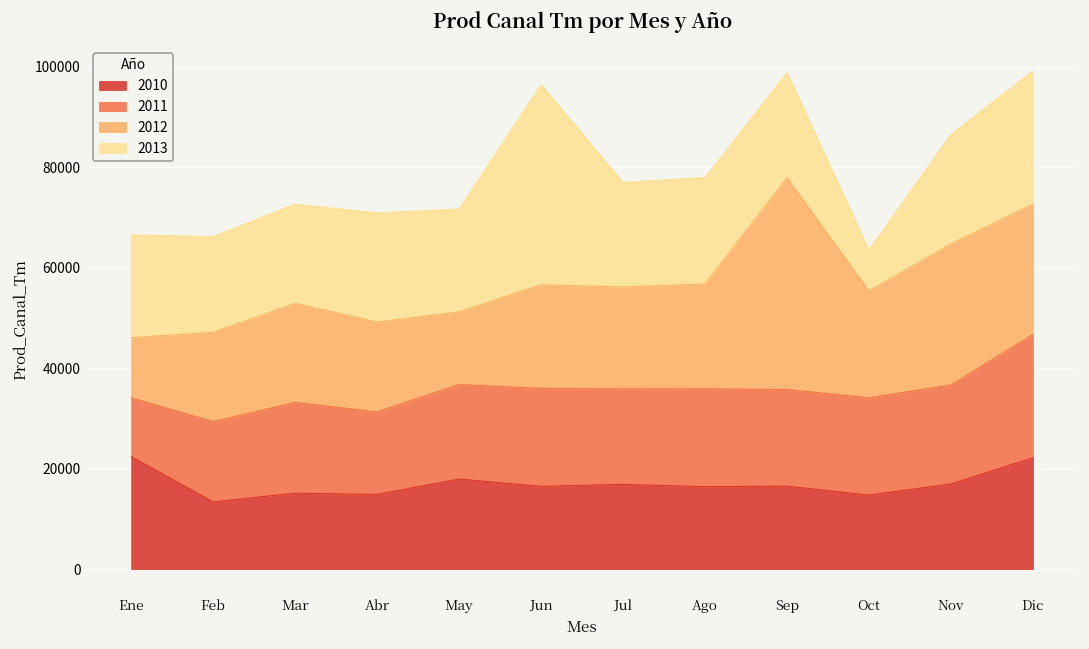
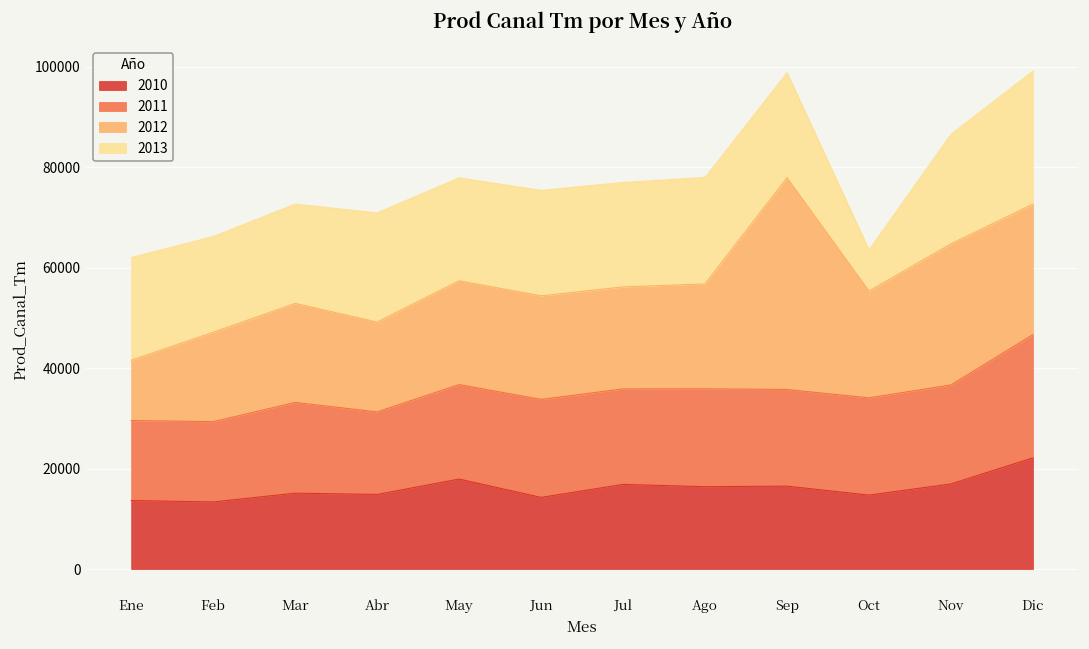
2010, Ene: 22000 -> 14000
2011, Ene: 12000 -> 16000
2012, May: 14000 -> 21000
2010, Jun: 16000 -> 14000
2013, Jun: 40000 -> 21000
